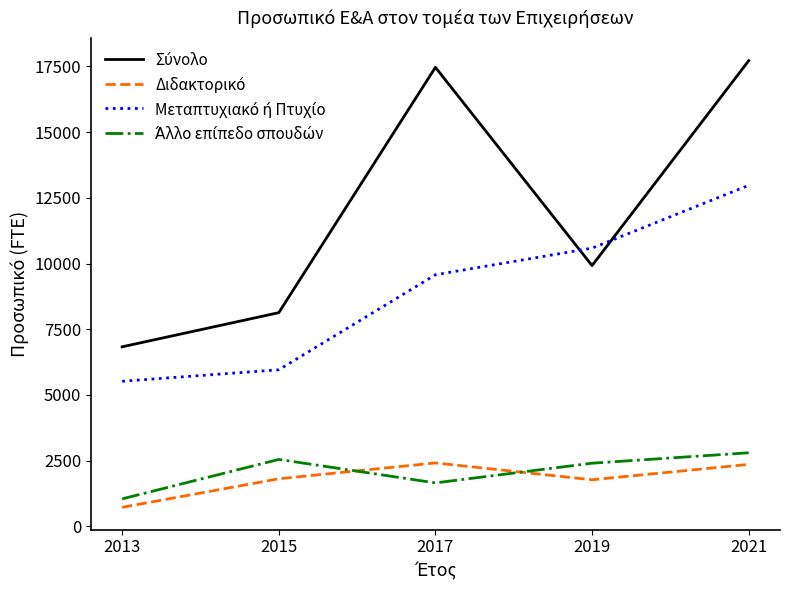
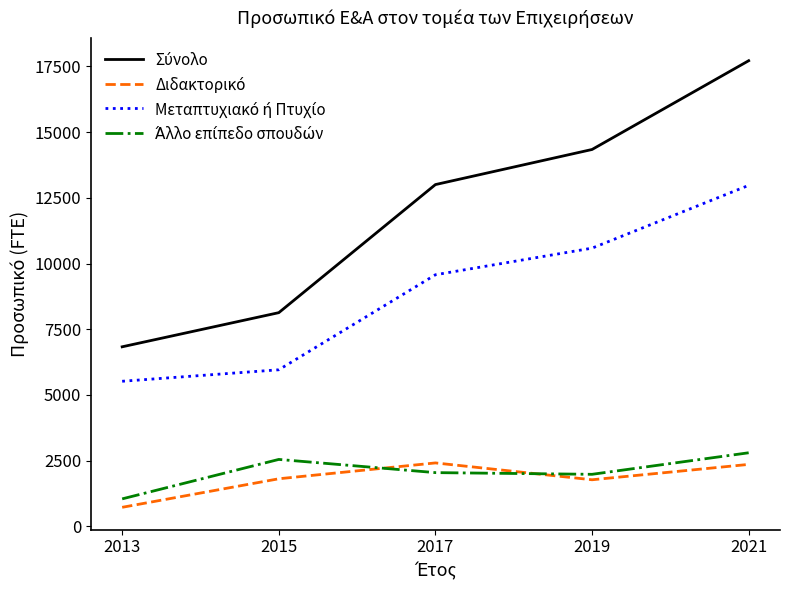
Σύνολο, 2017: 17500 -> 13000
Άλλο επίπεδο σπουδών, 2017: 1700 -> 2000
Σύνολο, 2019: 9900 -> 14300
Άλλο επίπεδο σπουδών, 2019: 2400 -> 2000
